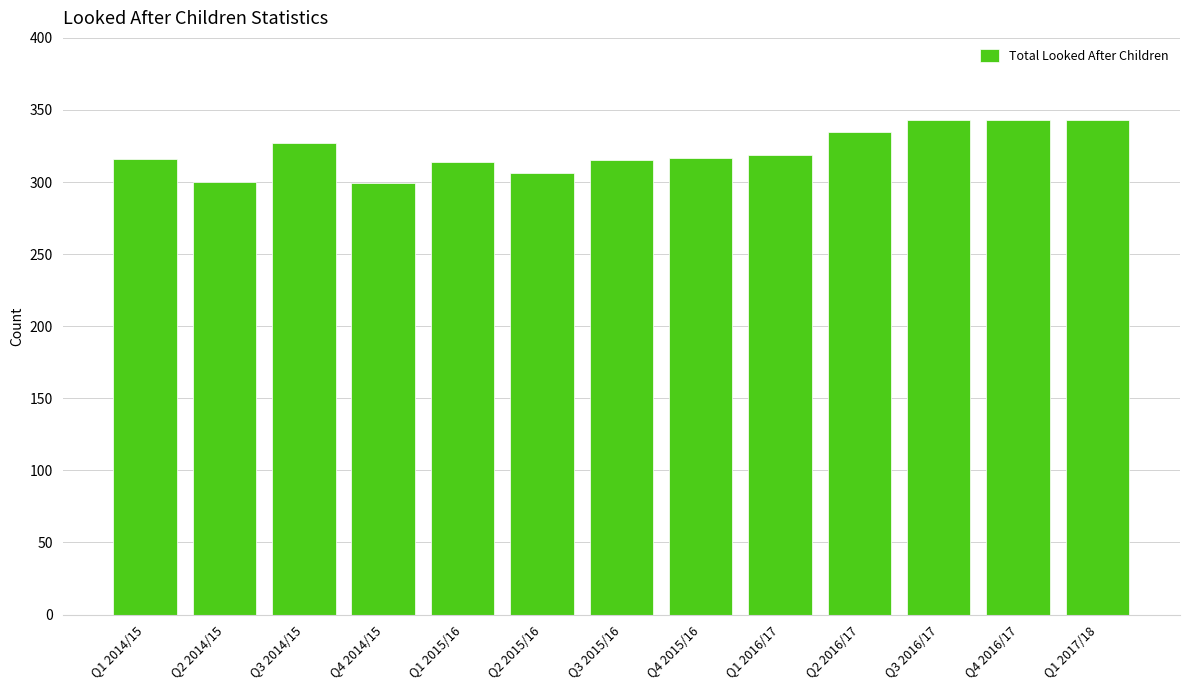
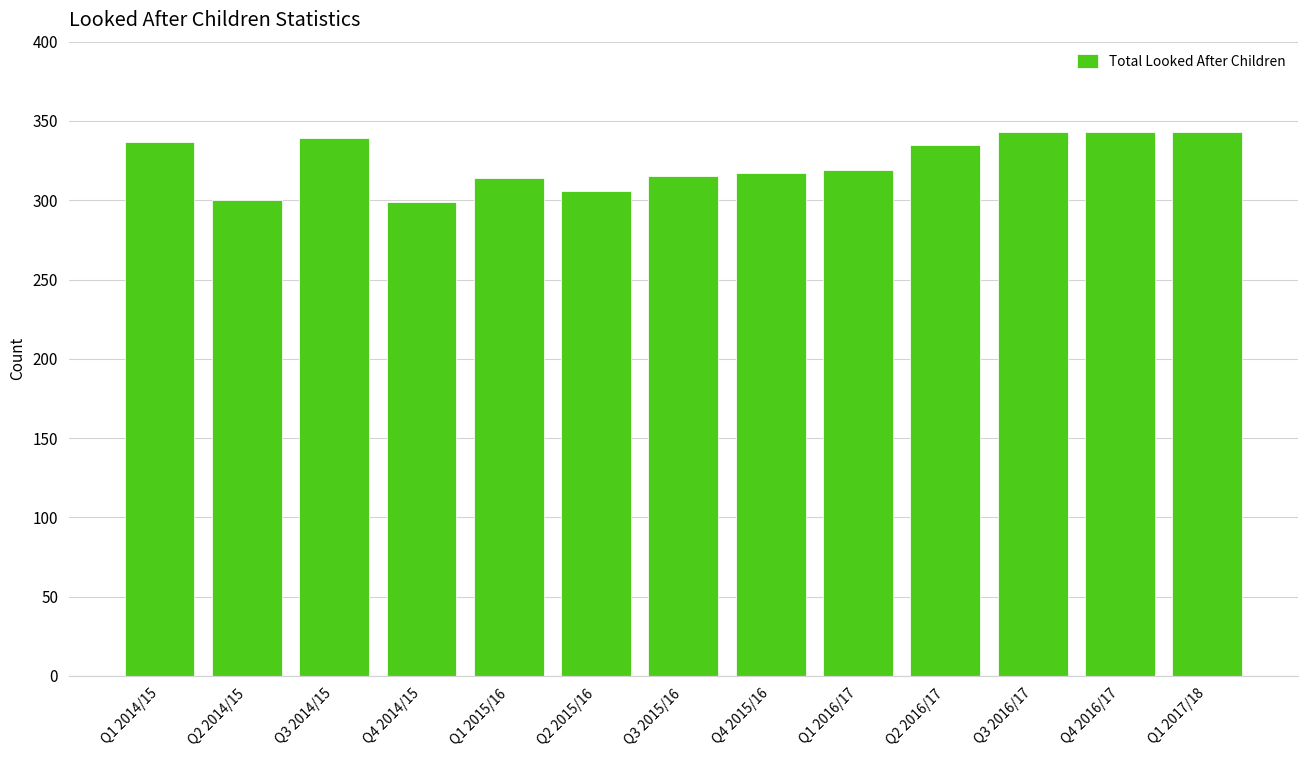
Q1 2014/15: 316 -> 337
Q3 2014/15: 327 -> 339
